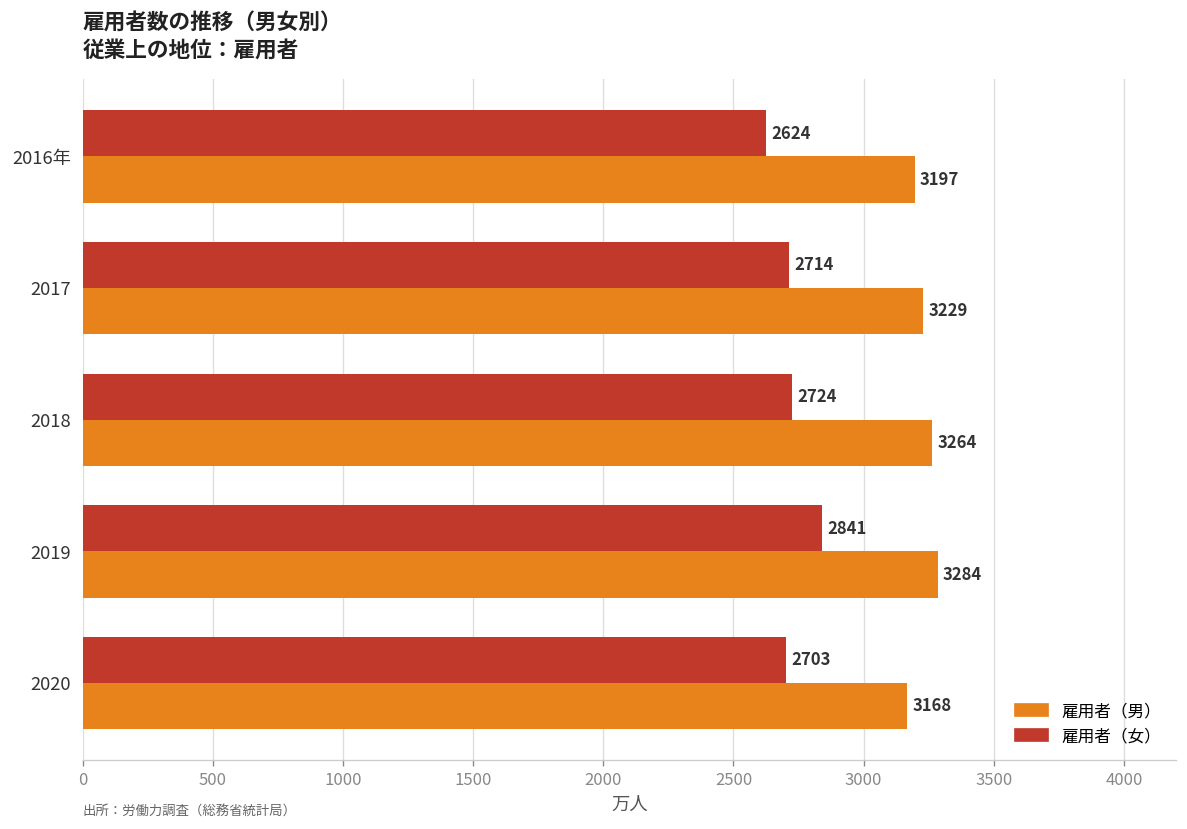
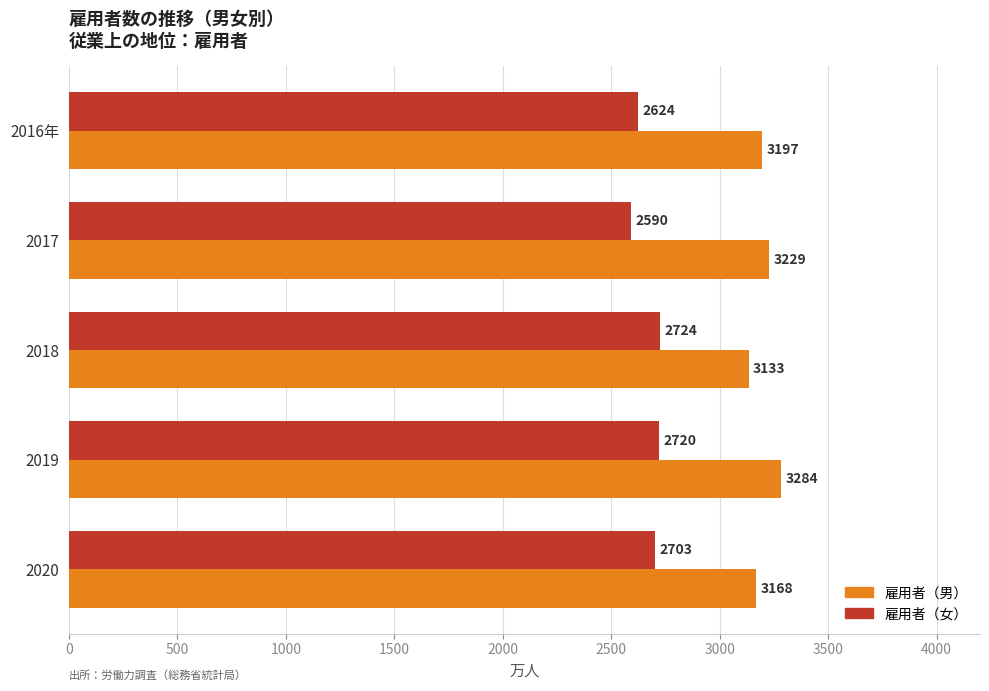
雇用者（女）, 2017: 2714 -> 2590
雇用者（男）, 2018: 3264 -> 3133
雇用者（女）, 2019: 2841 -> 2720
